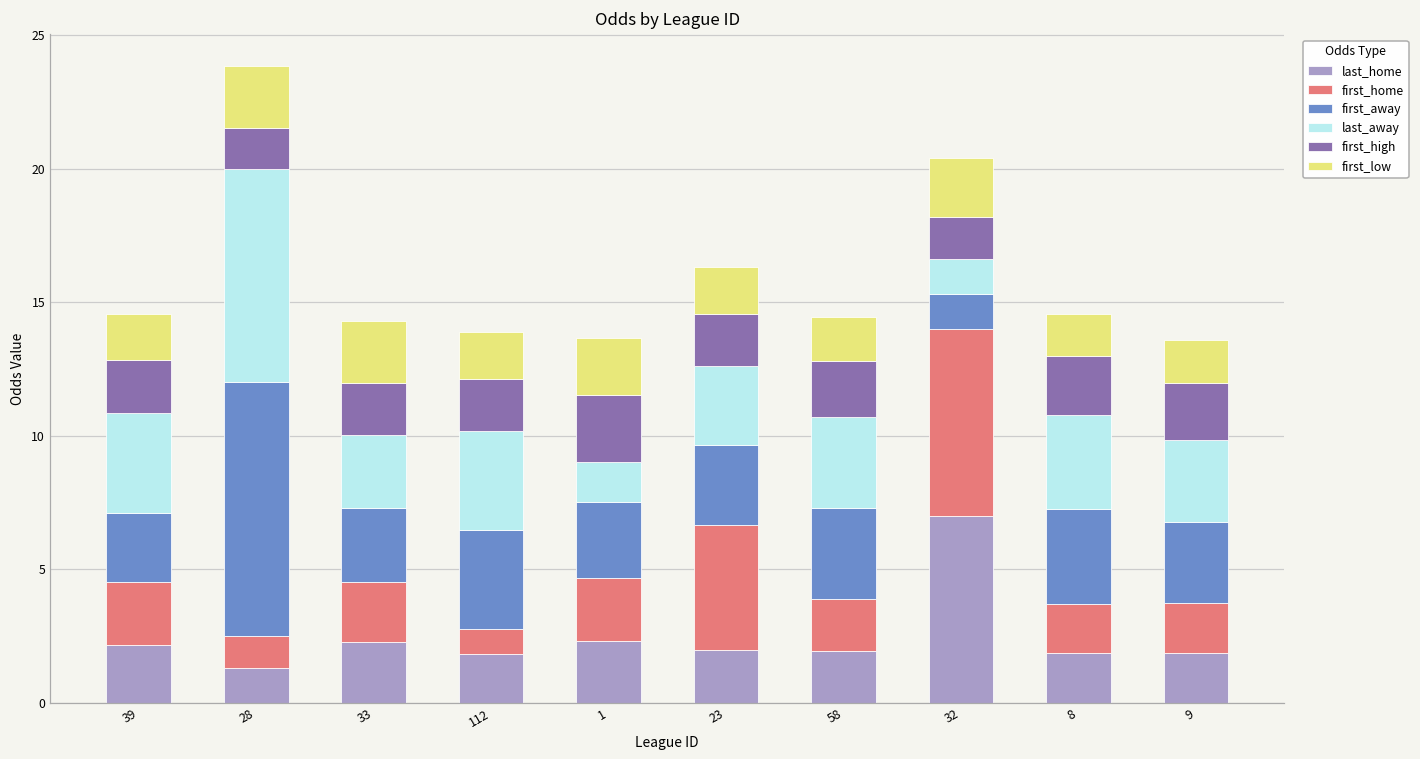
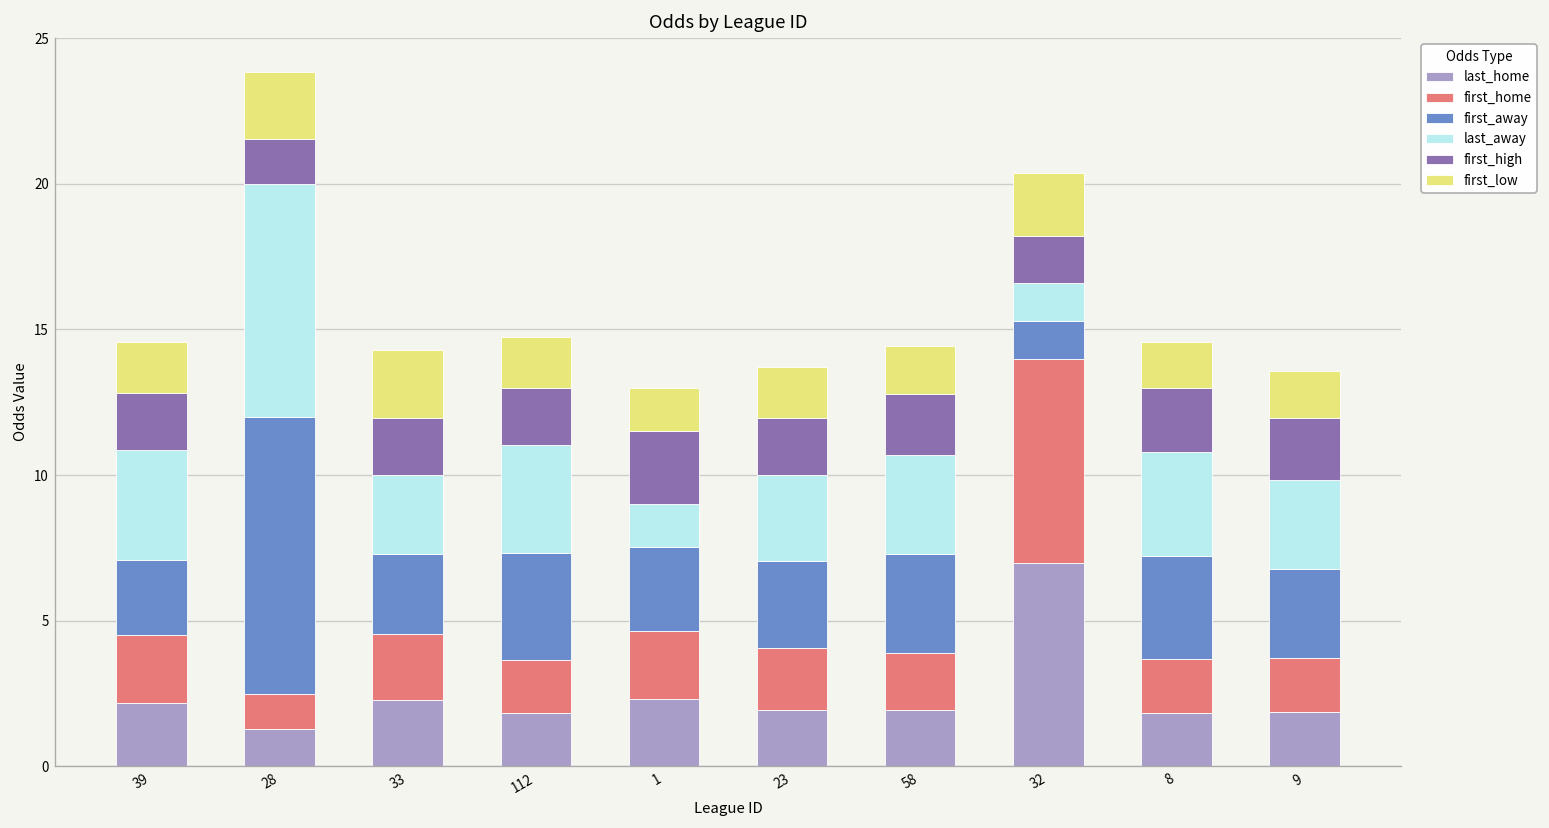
first_home, 112: 1.0 -> 1.8
first_low, 1: 2.1 -> 1.5
first_home, 23: 4.7 -> 2.1
